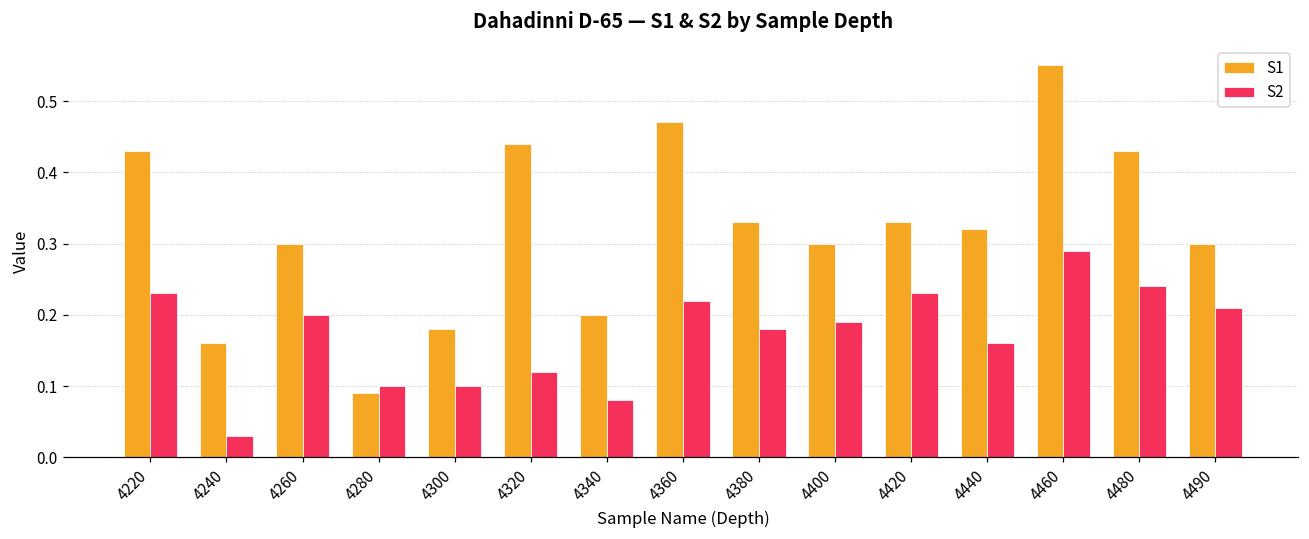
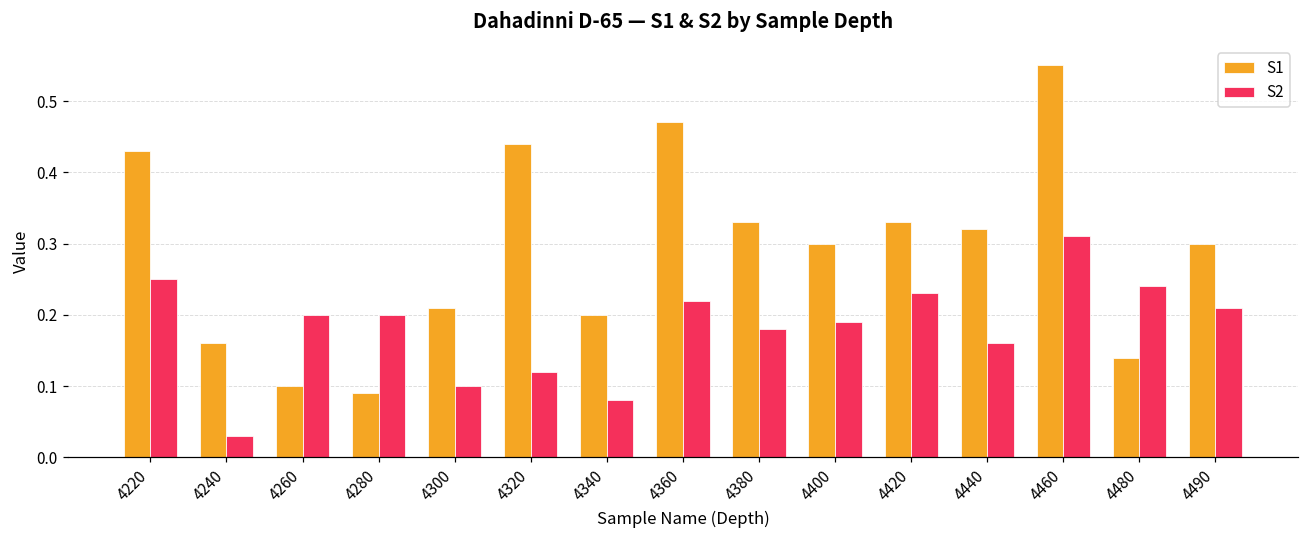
S2, 4220: 0.23 -> 0.25
S1, 4260: 0.3 -> 0.1
S2, 4280: 0.1 -> 0.2
S1, 4300: 0.18 -> 0.21
S2, 4460: 0.29 -> 0.31
S1, 4480: 0.43 -> 0.14
